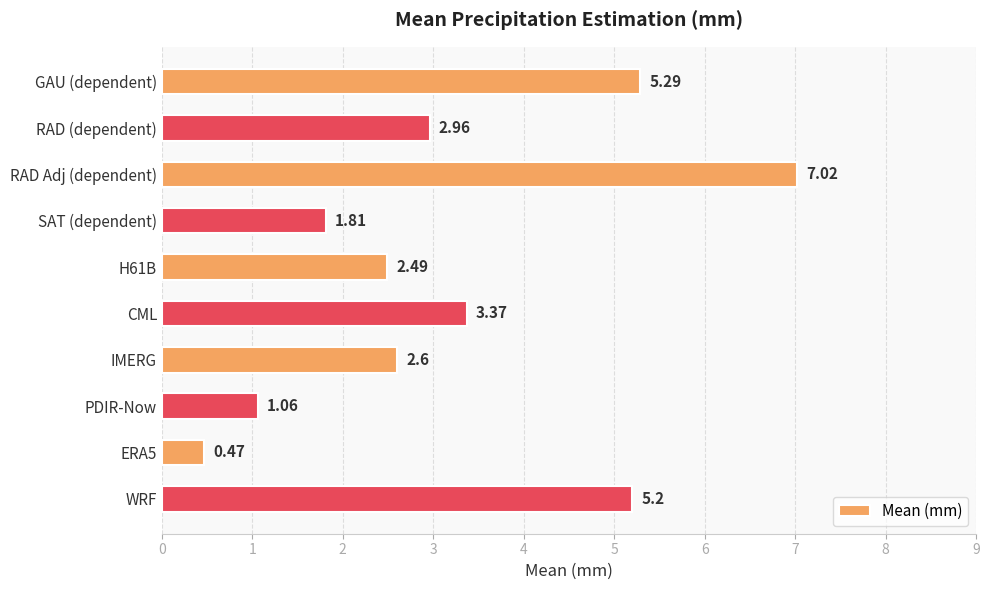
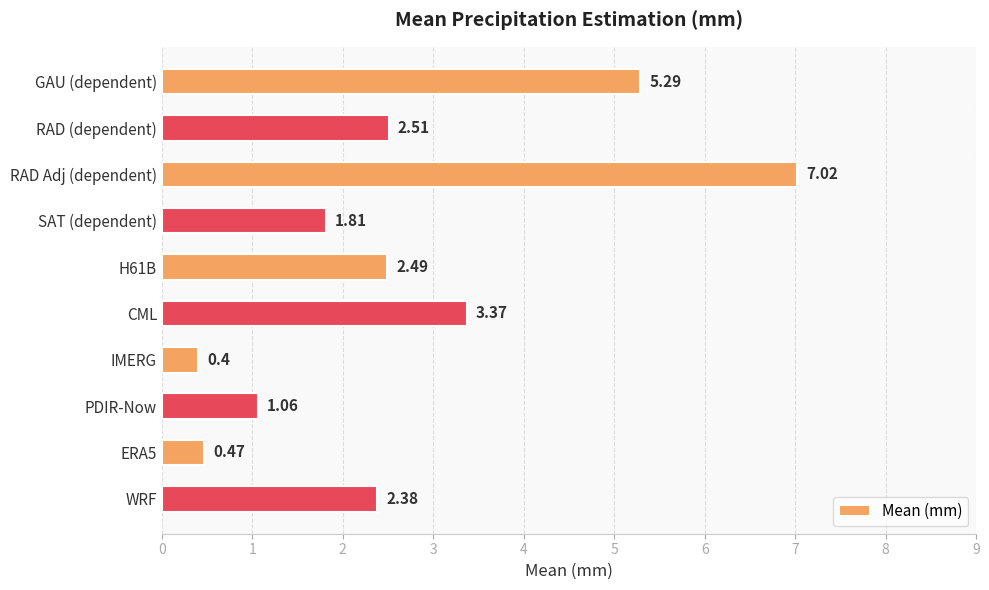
RAD (dependent): 2.96 -> 2.51
IMERG: 2.6 -> 0.4
WRF: 5.2 -> 2.38
